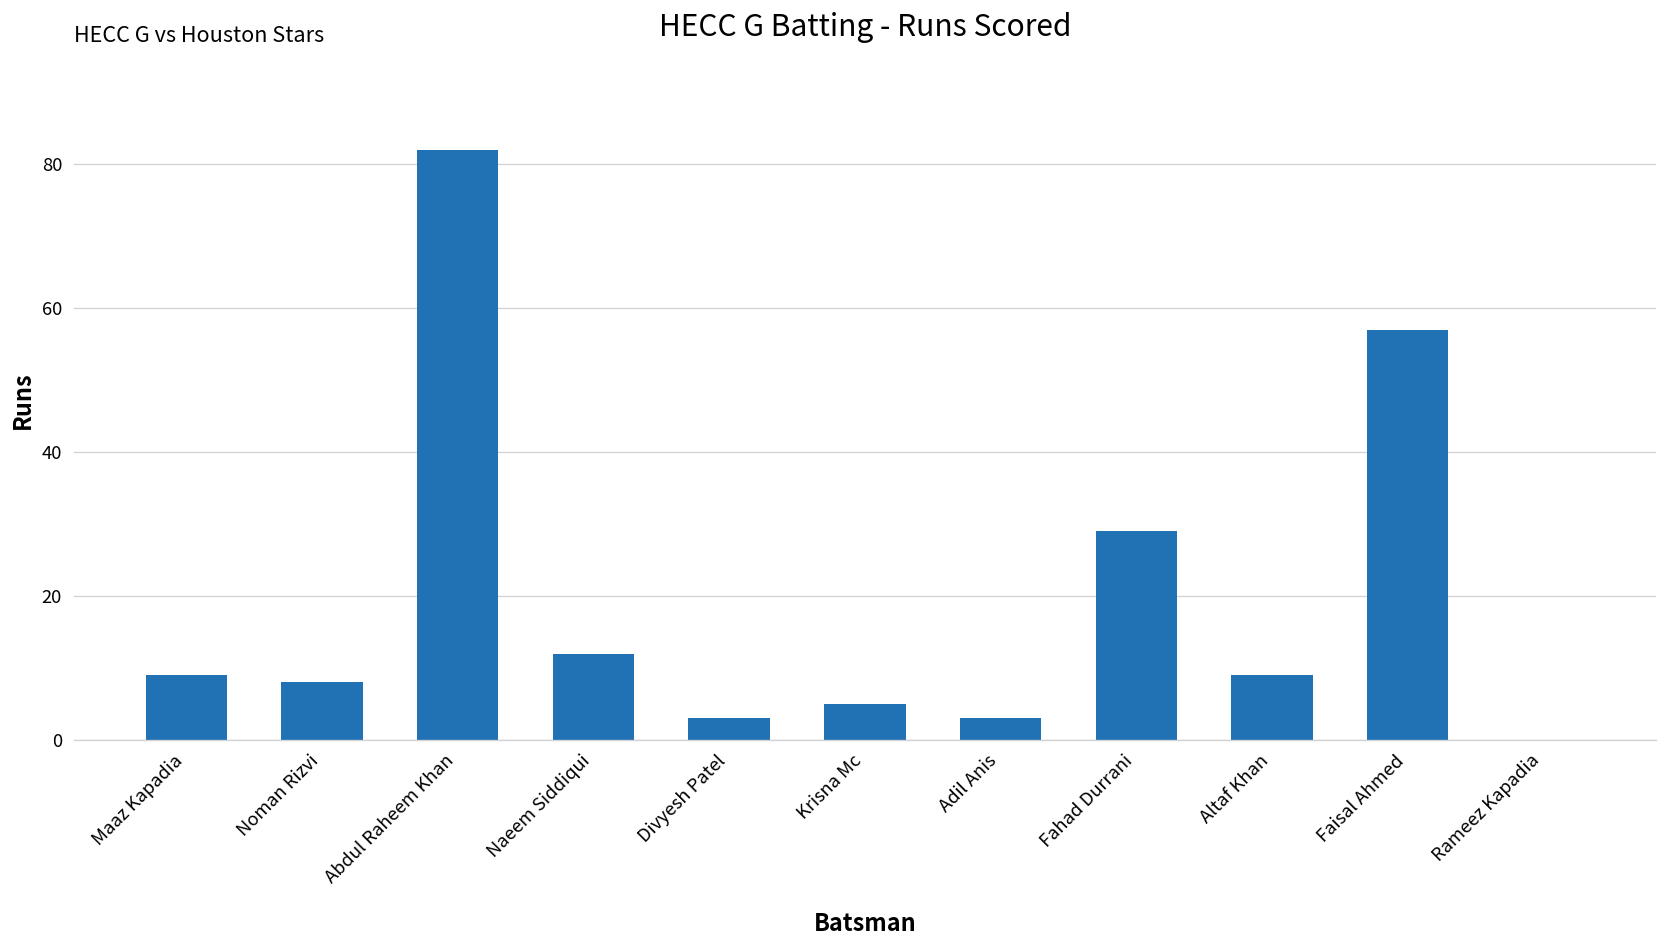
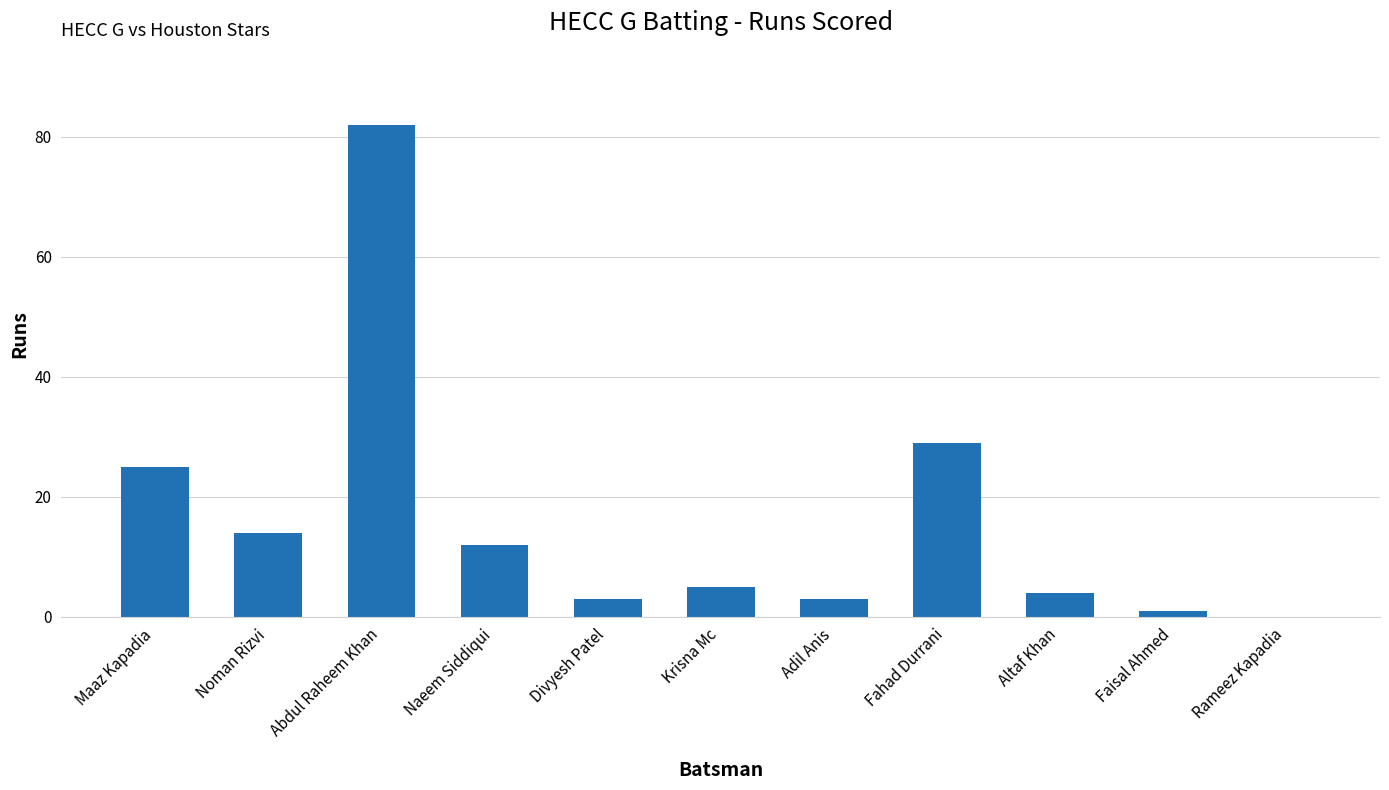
Maaz Kapadia: 9 -> 25
Noman Rizvi: 8 -> 14
Altaf Khan: 9 -> 4
Faisal Ahmed: 57 -> 1
